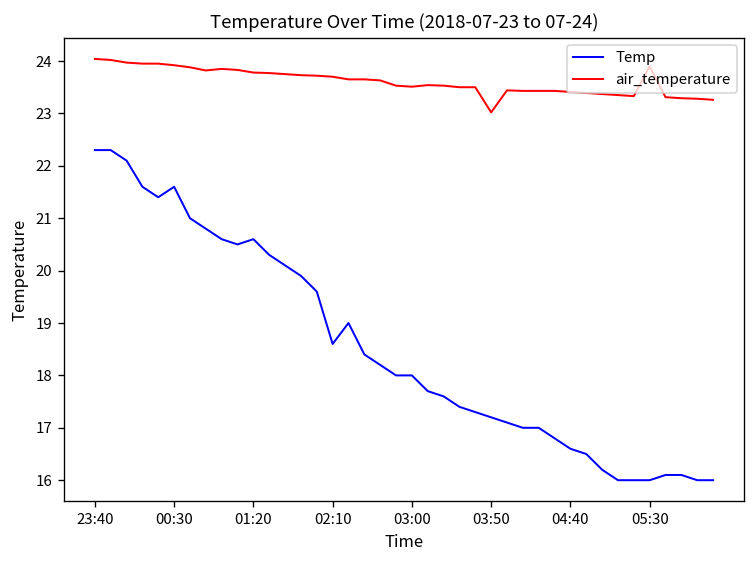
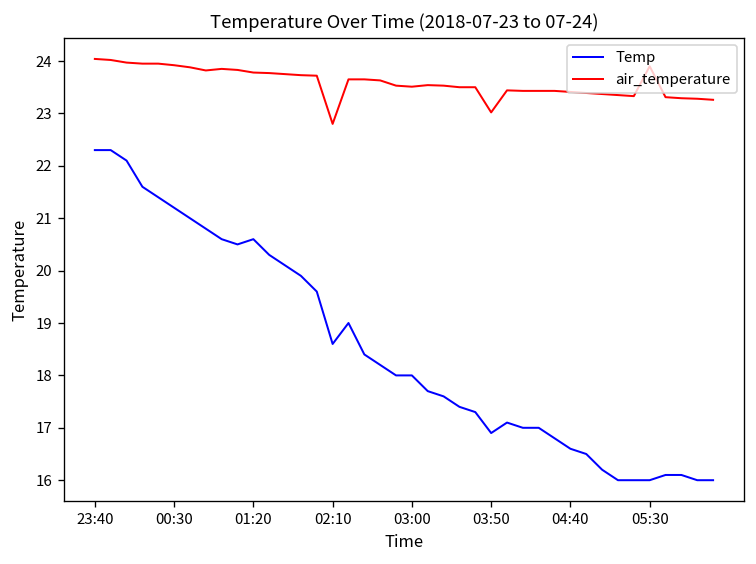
Temp, 00:30: 21.6 -> 21.2
air_temperature, 02:10: 23.7 -> 22.8
Temp, 03:50: 17.2 -> 16.9
